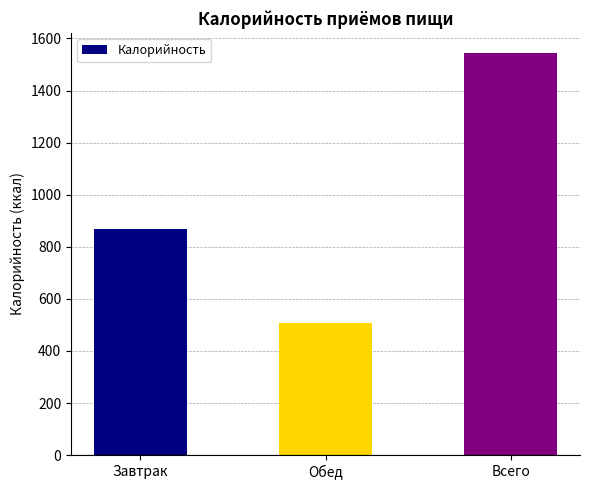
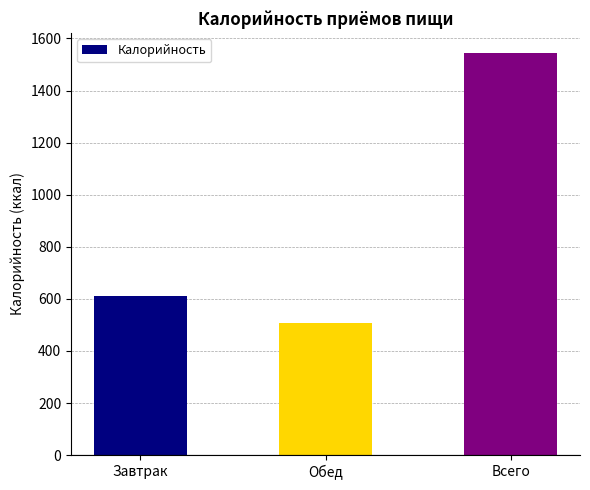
Завтрак: 870 -> 610
